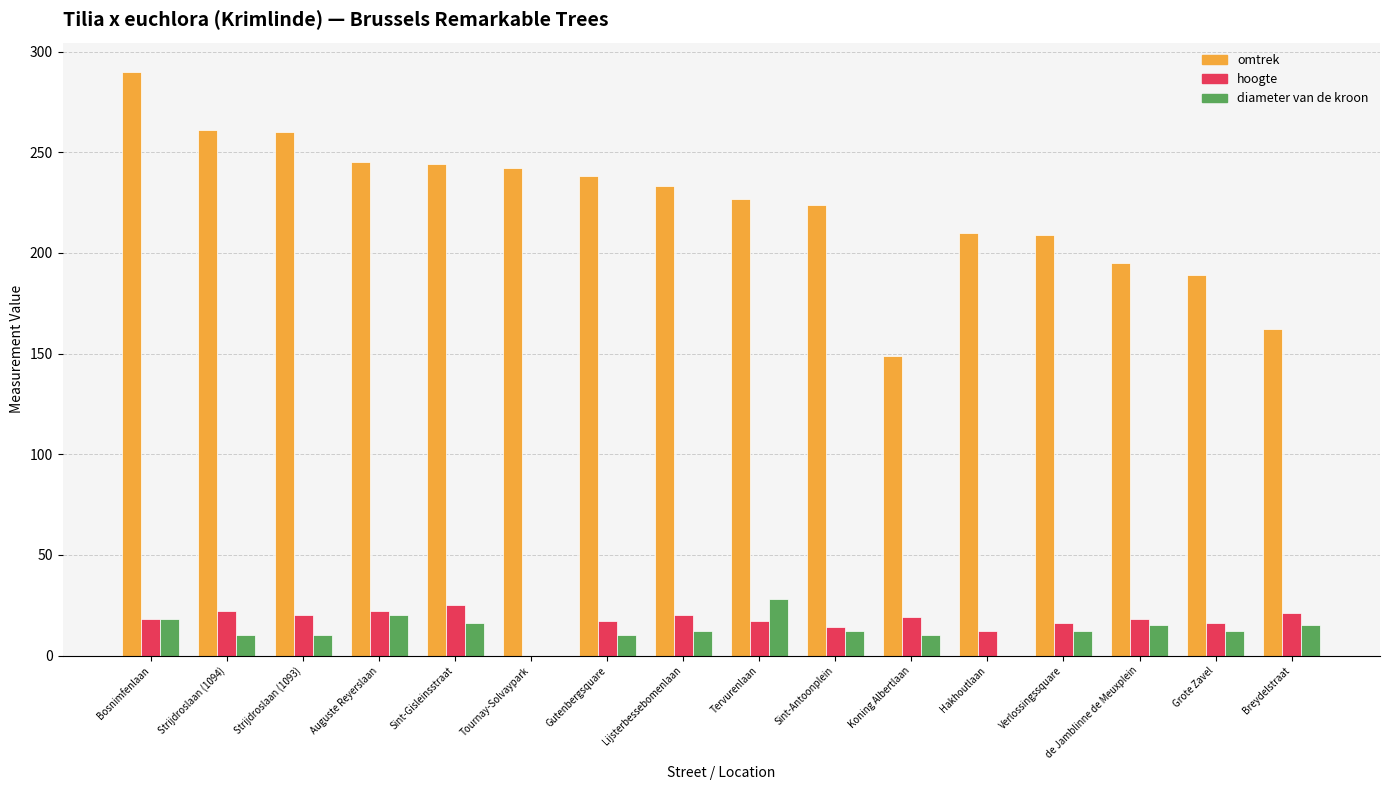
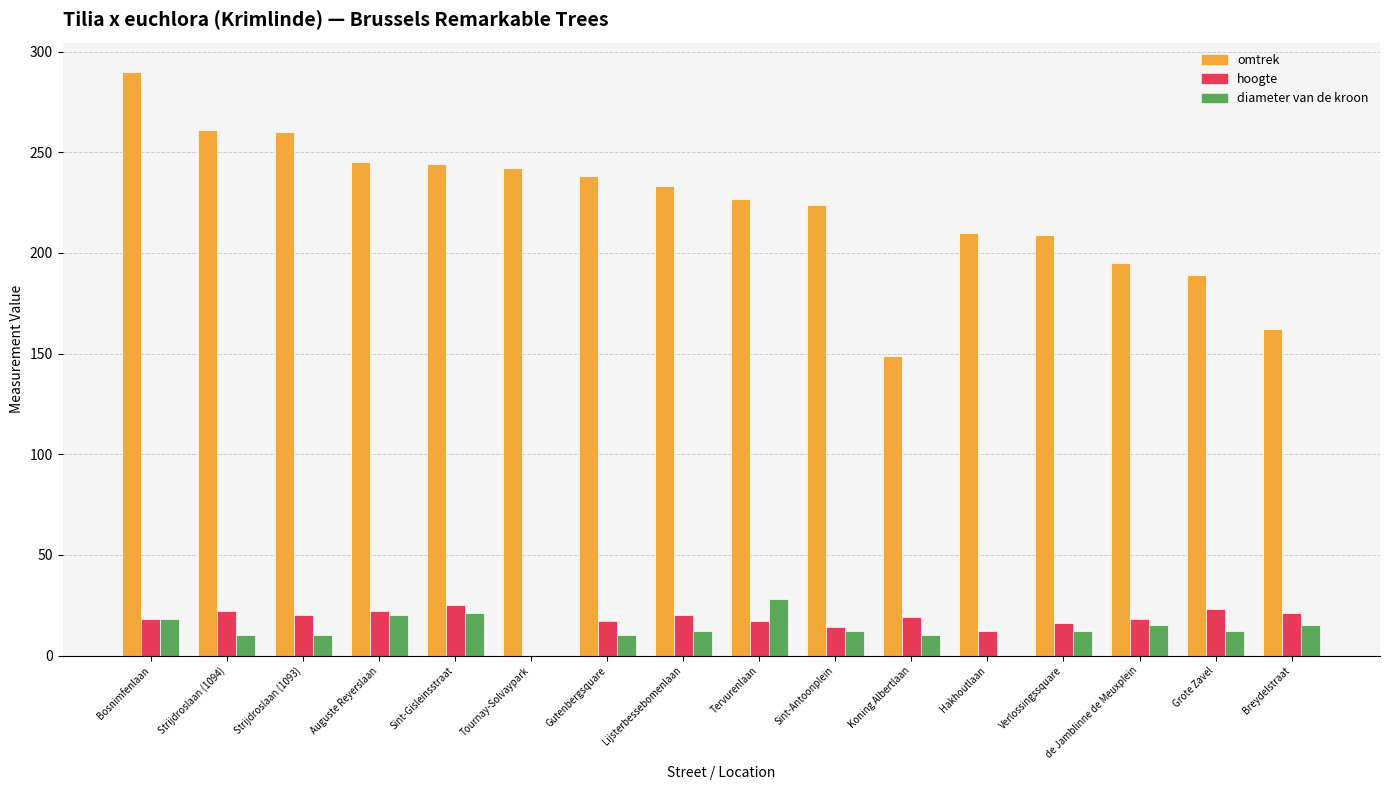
diameter van de kroon, Sint-Gisleinsstraat: 16 -> 21
hoogte, Grote Zavel: 16 -> 23
